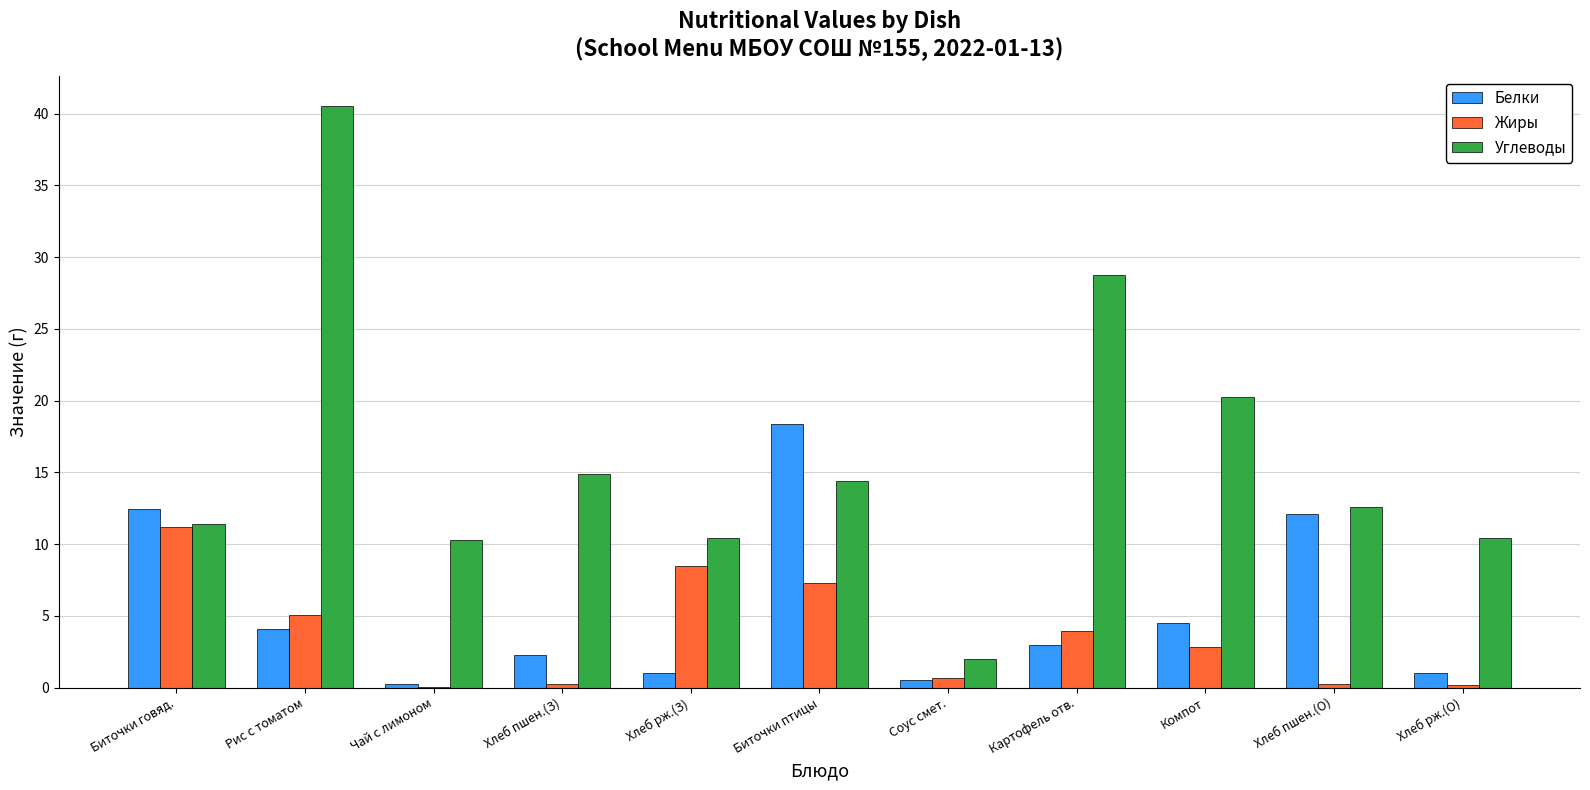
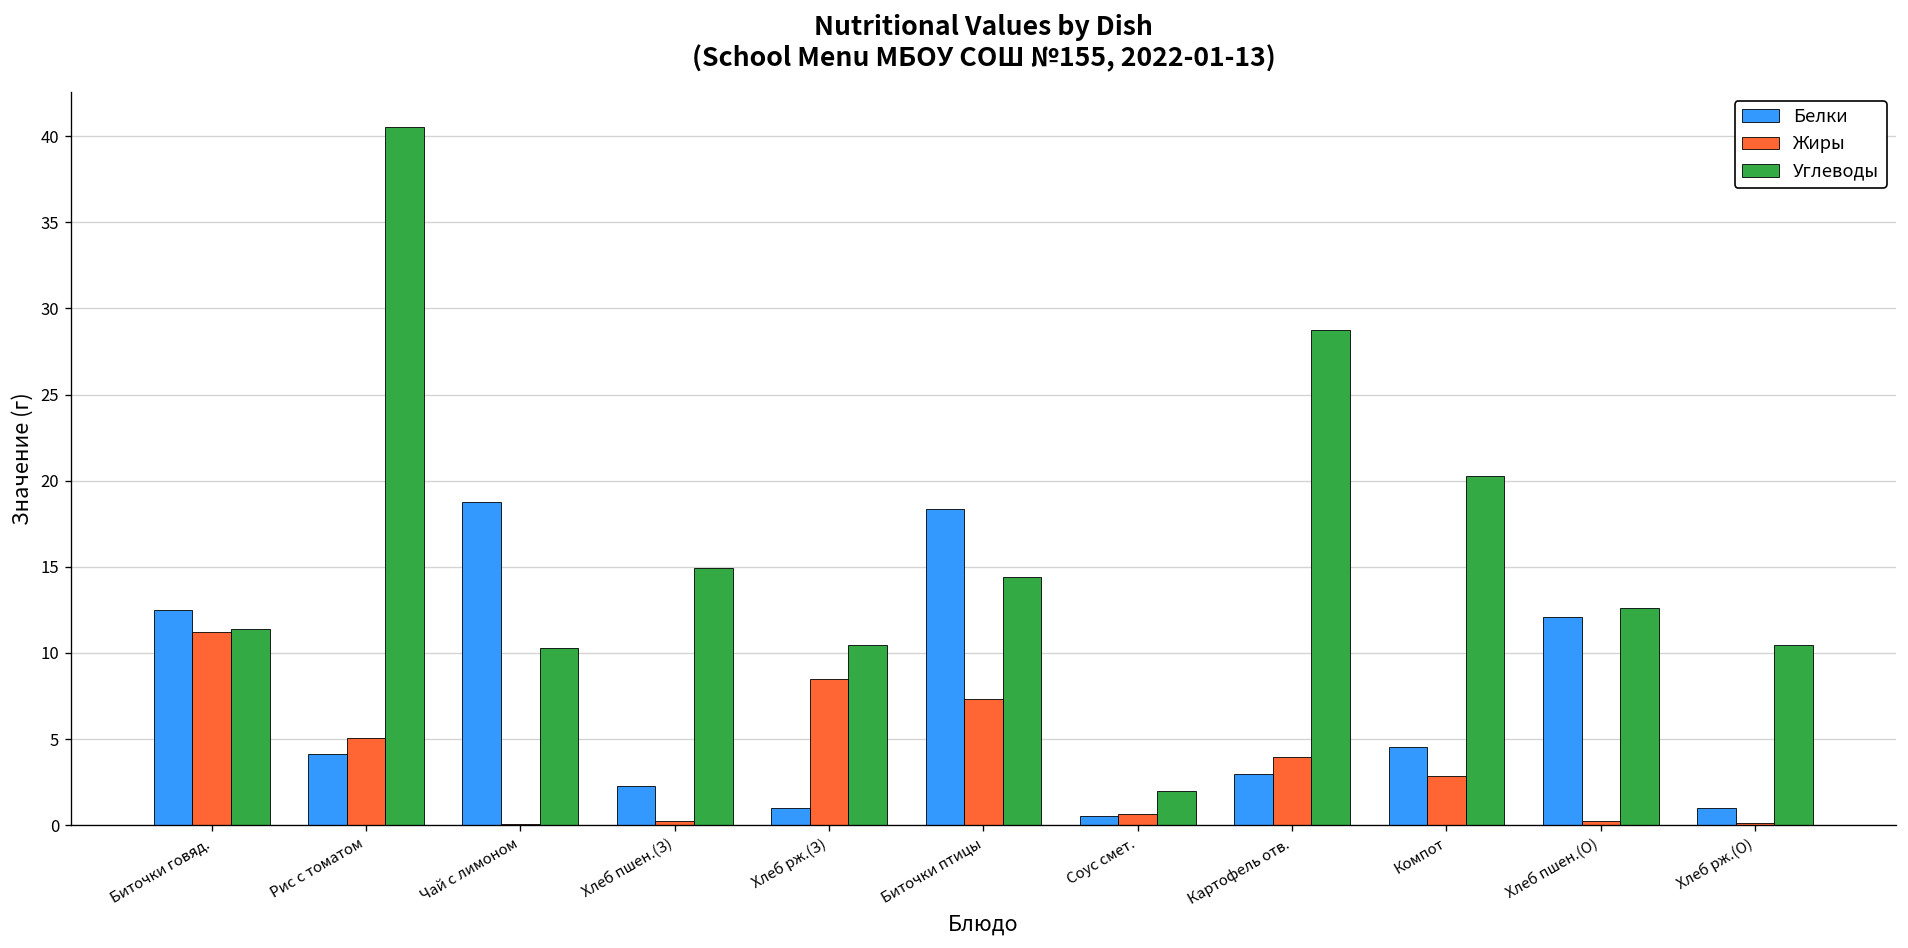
Белки, Чай с лимоном: 0.3 -> 18.8
